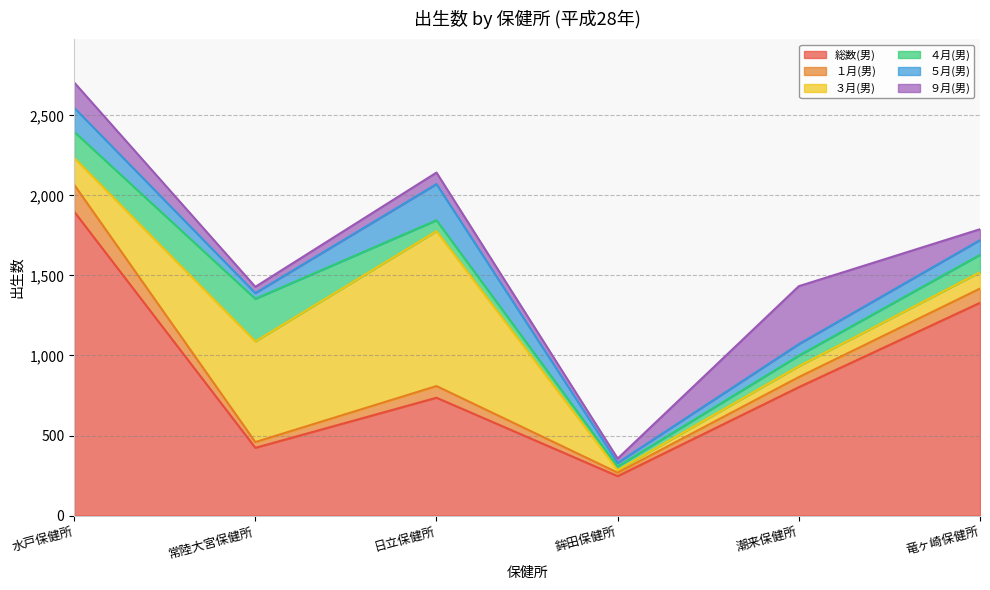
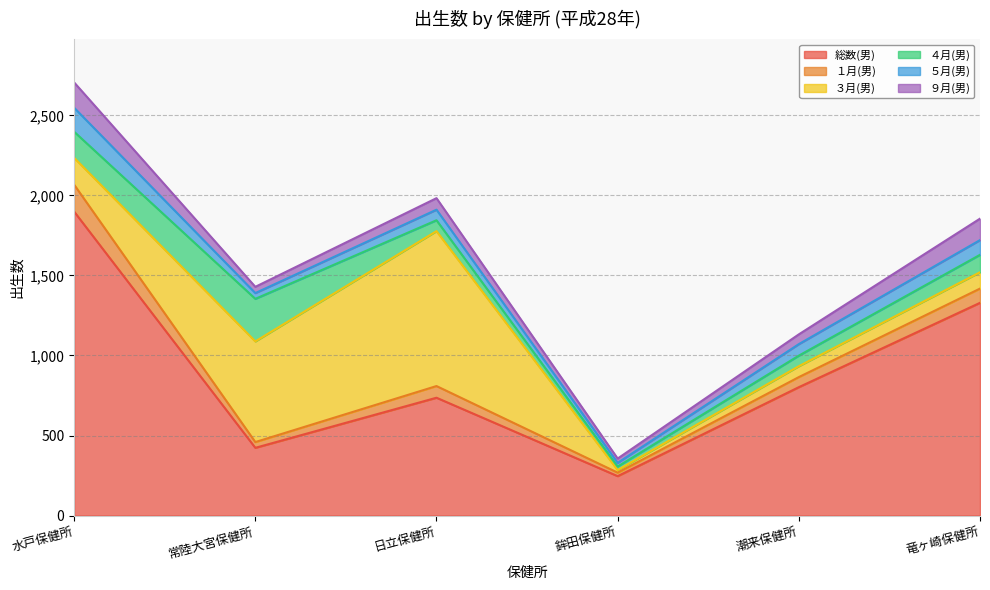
５月(男), 日立保健所: 230 -> 70
９月(男), 潮来保健所: 360 -> 60
９月(男), 竜ヶ崎保健所: 70 -> 130
